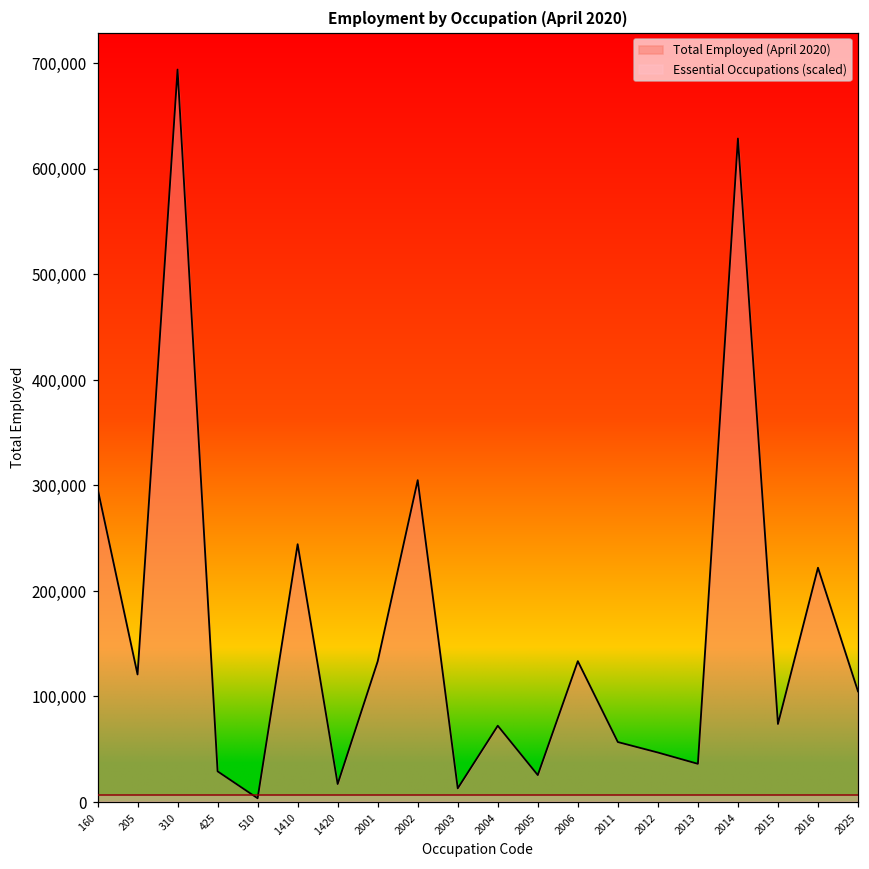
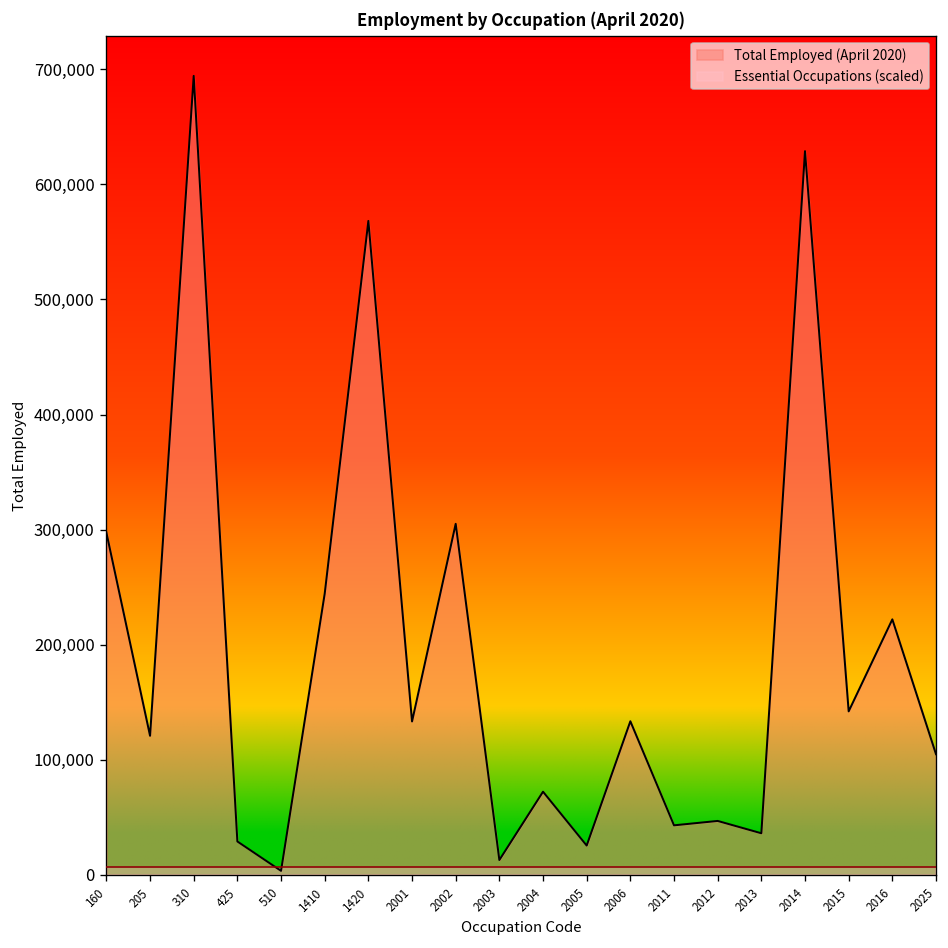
Total Employed (April 2020), 1420: 20,000 -> 570,000
Total Employed (April 2020), 2011: 60,000 -> 40,000
Total Employed (April 2020), 2015: 70,000 -> 140,000
